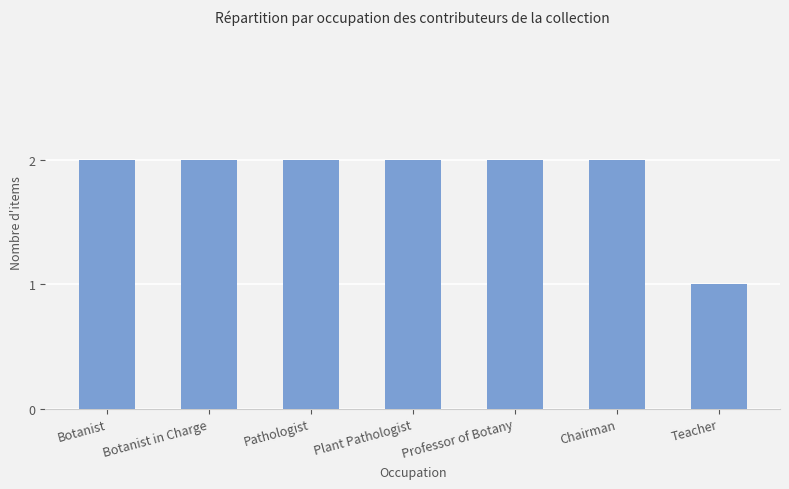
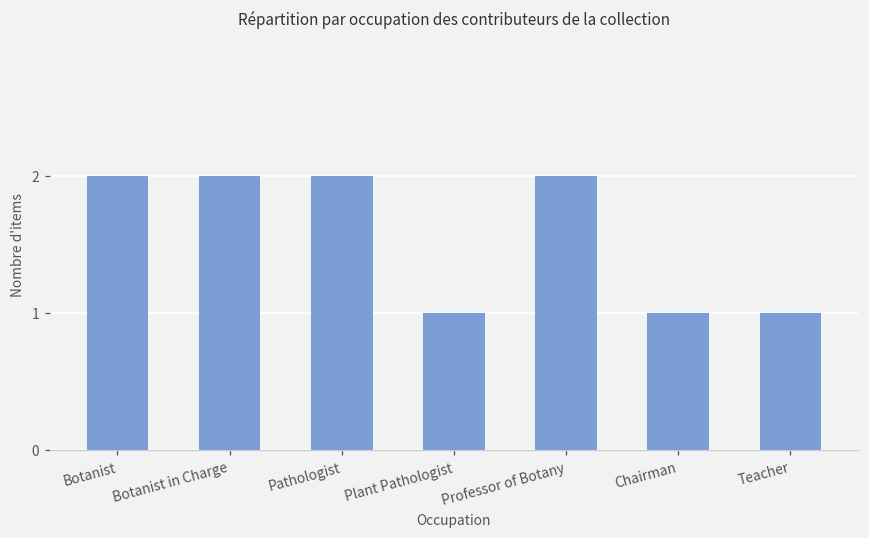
Plant Pathologist: 2 -> 1
Chairman: 2 -> 1
